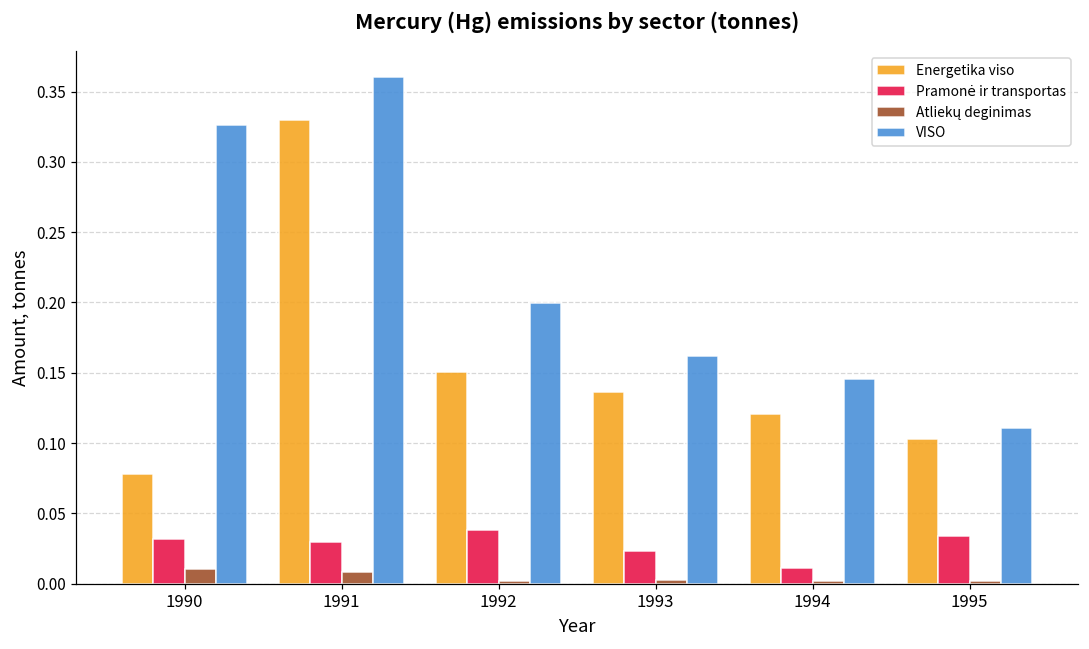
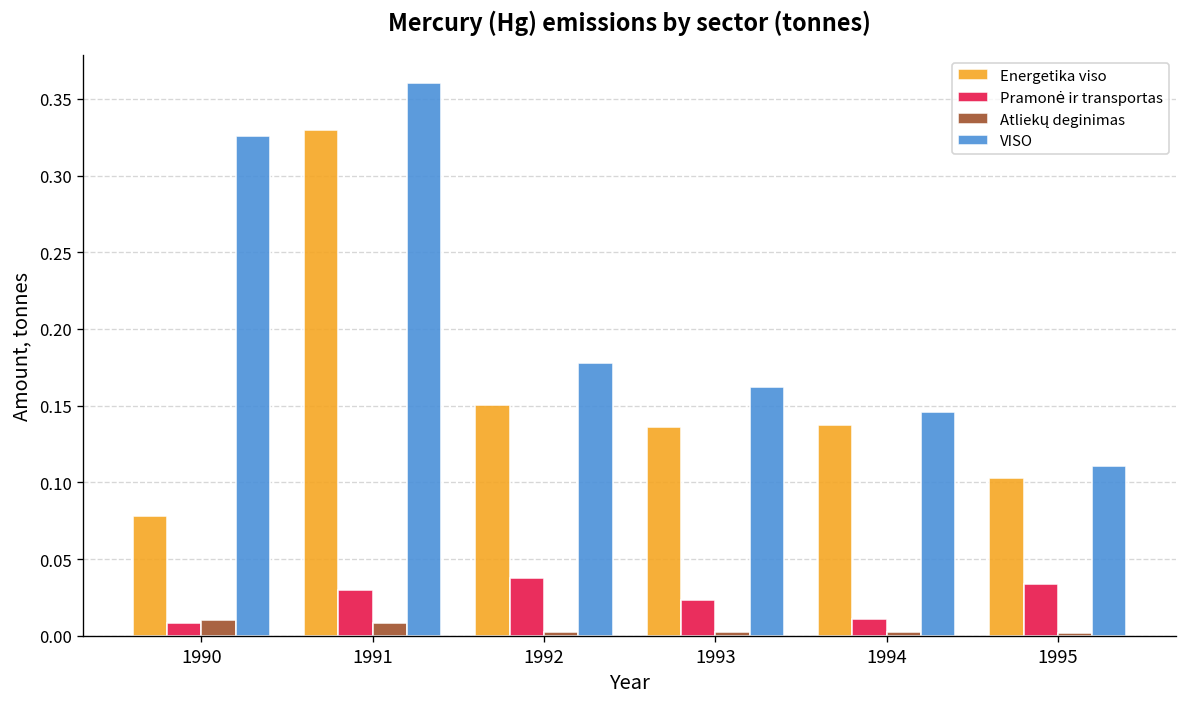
Pramonė ir transportas, 1990: 0.032 -> 0.008
VISO, 1992: 0.200 -> 0.178
Energetika viso, 1994: 0.121 -> 0.137
